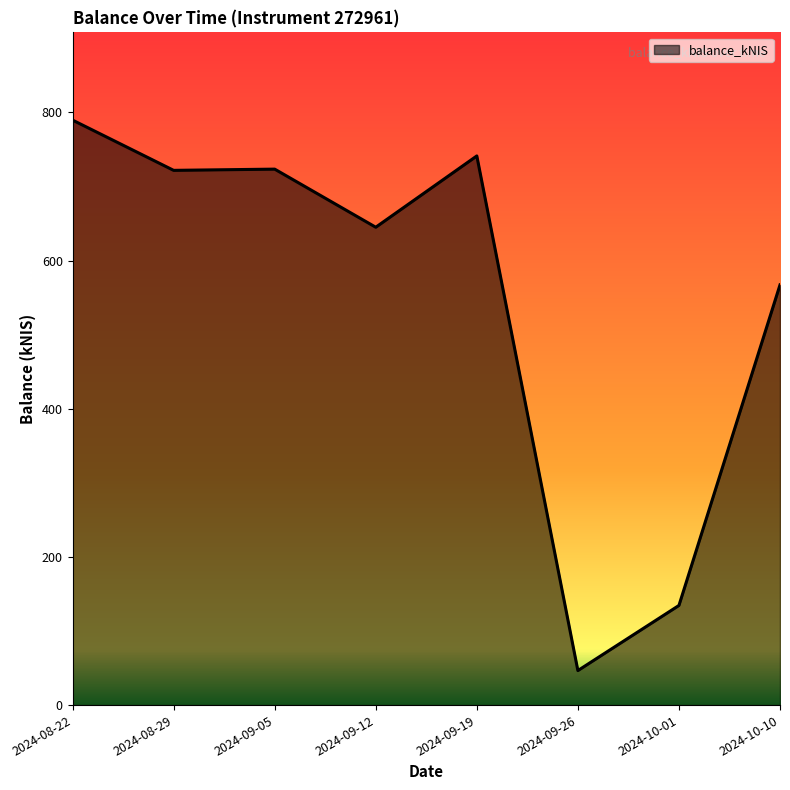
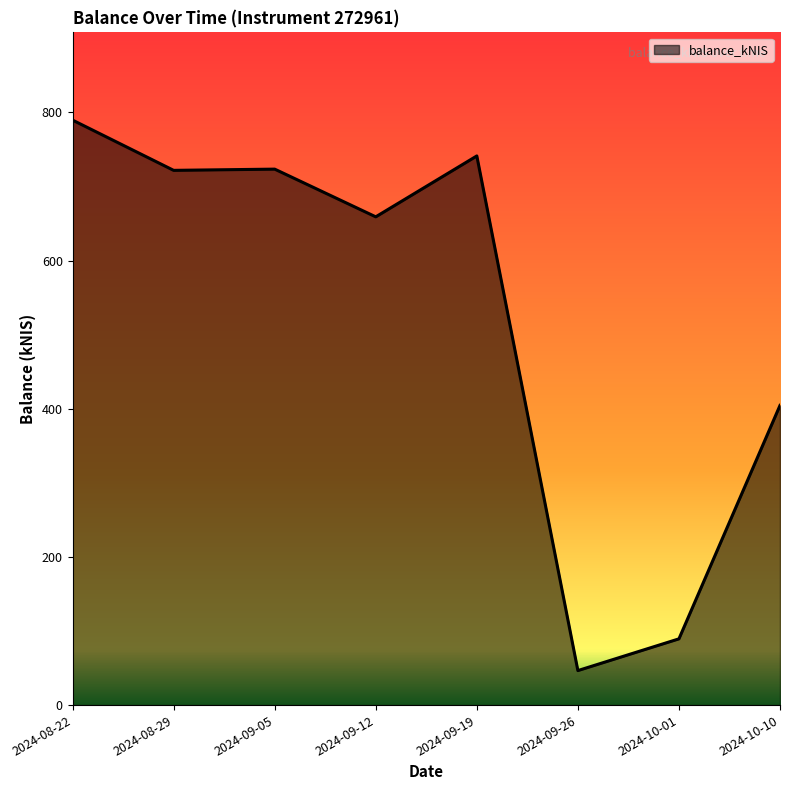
2024-09-12: 650 -> 660
2024-10-01: 130 -> 90
2024-10-10: 570 -> 400
